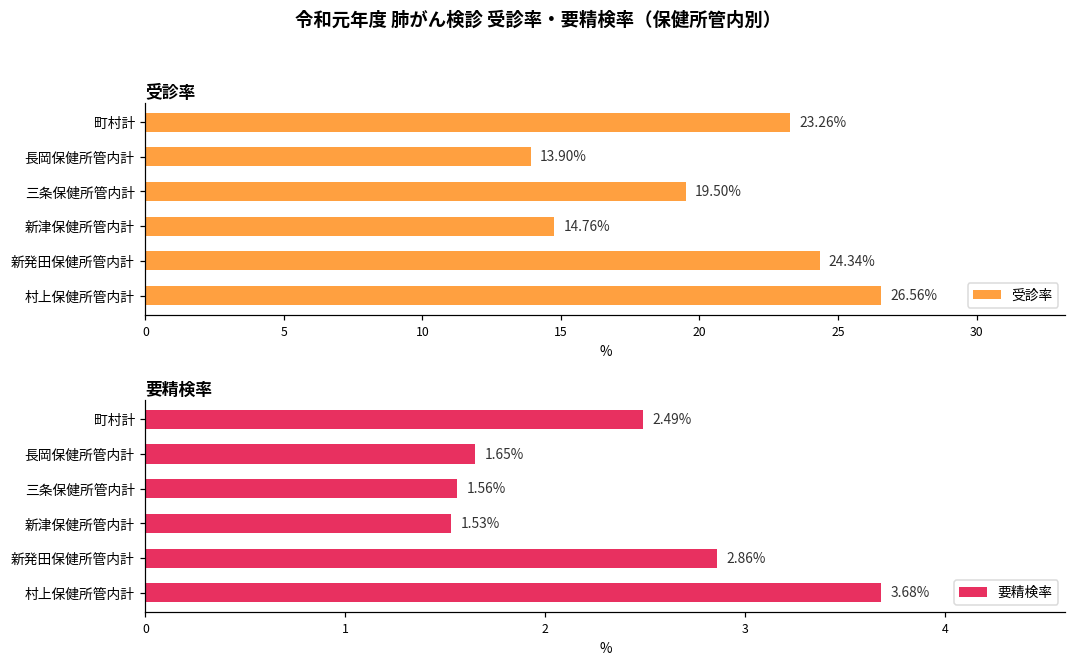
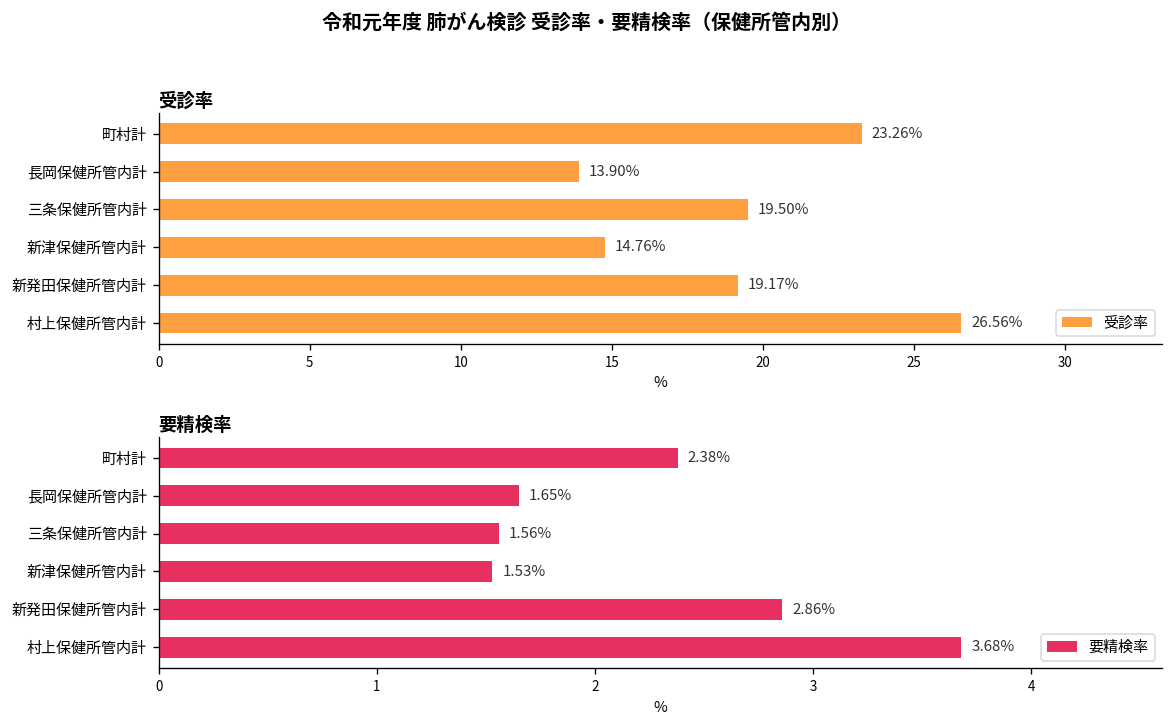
受診率, 新発田保健所管内計: 24.34% -> 19.17%
要精検率, 町村計: 2.49% -> 2.38%
